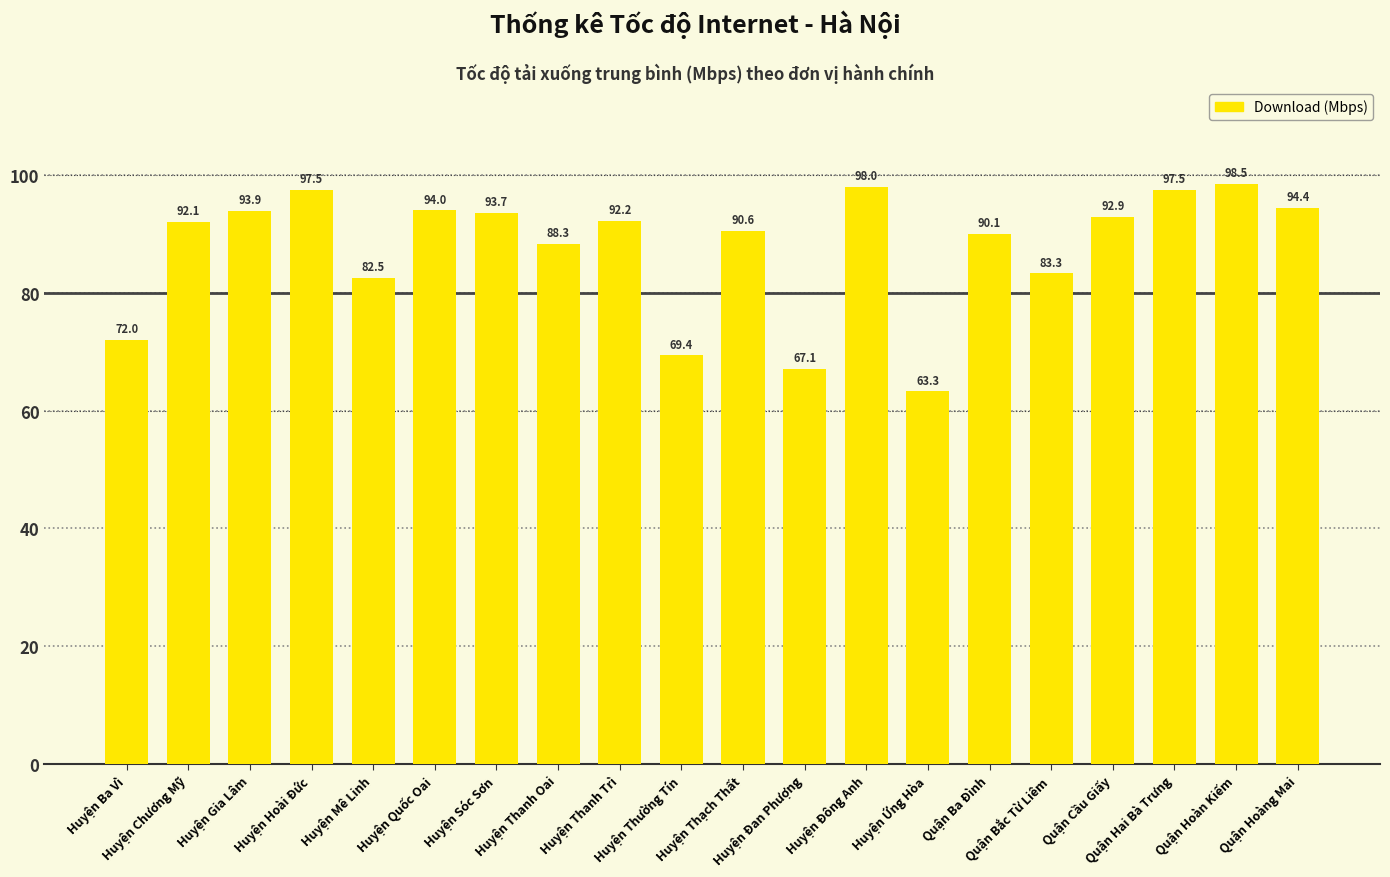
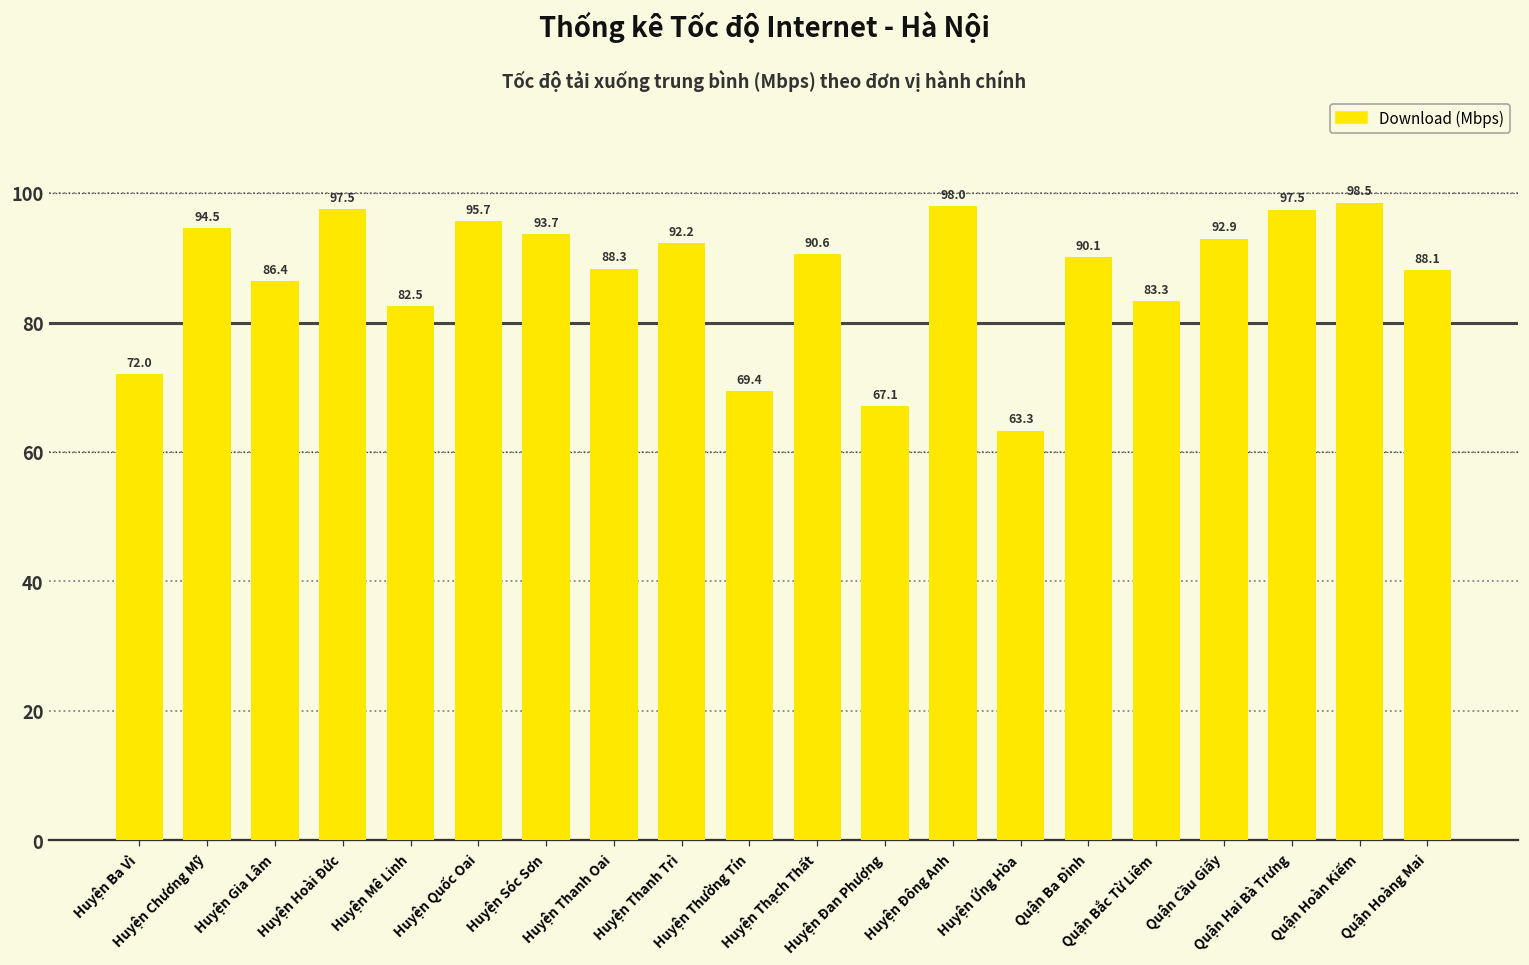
Huyện Chương Mỹ: 92.1 -> 94.5
Huyện Gia Lâm: 93.9 -> 86.4
Huyện Quốc Oai: 94.0 -> 95.7
Quận Hoàng Mai: 94.4 -> 88.1
